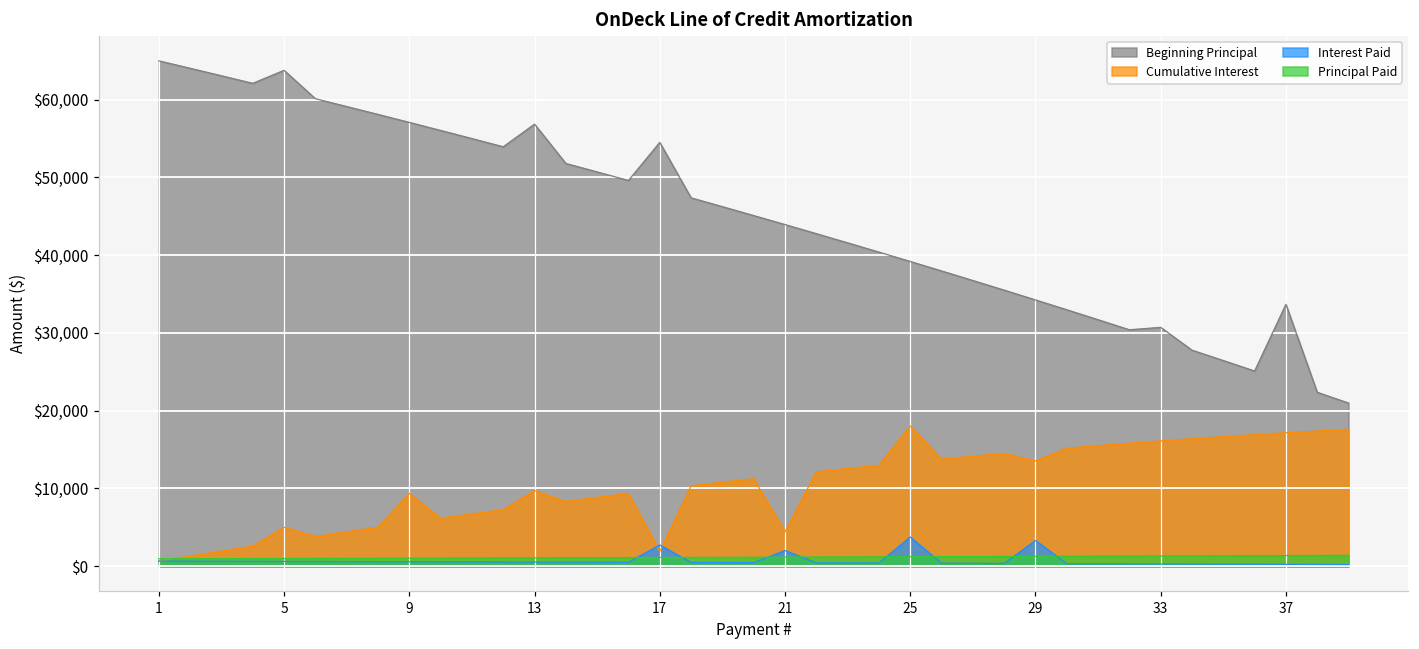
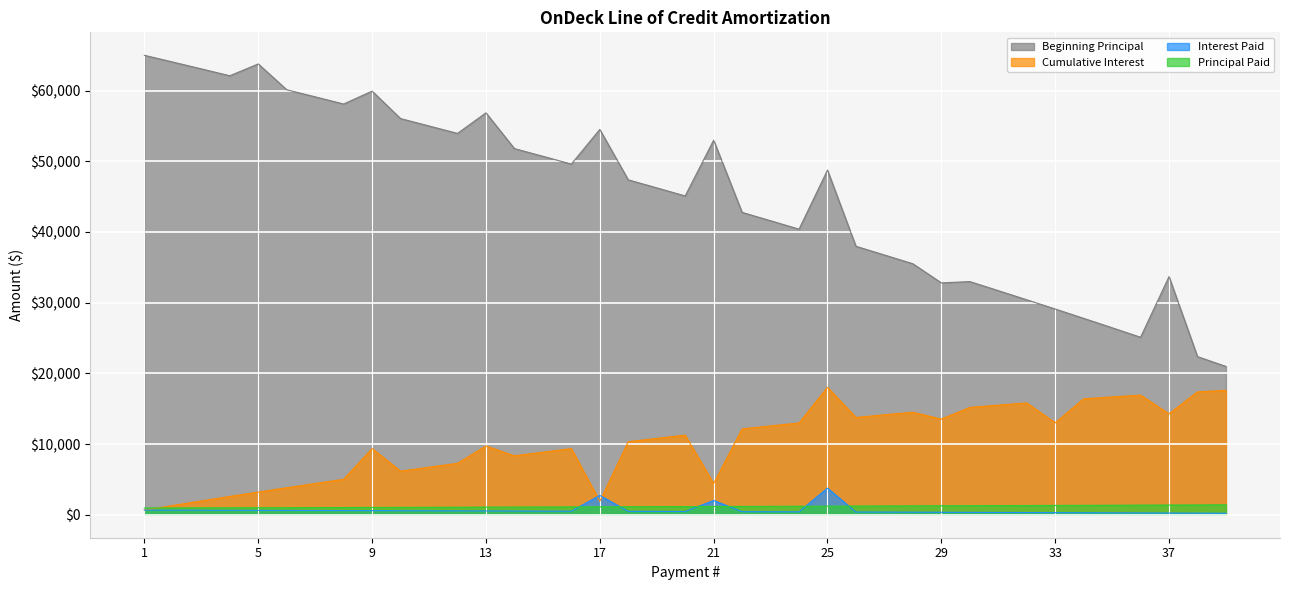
Cumulative Interest, 5: $5,000 -> $3,000
Beginning Principal, 9: $57,000 -> $60,000
Beginning Principal, 21: $44,000 -> $53,000
Beginning Principal, 25: $39,000 -> $49,000
Beginning Principal, 29: $34,000 -> $33,000
Interest Paid, 29: $3,000 -> $0
Beginning Principal, 33: $31,000 -> $29,000
Cumulative Interest, 33: $16,000 -> $13,000
Cumulative Interest, 37: $17,000 -> $14,000
